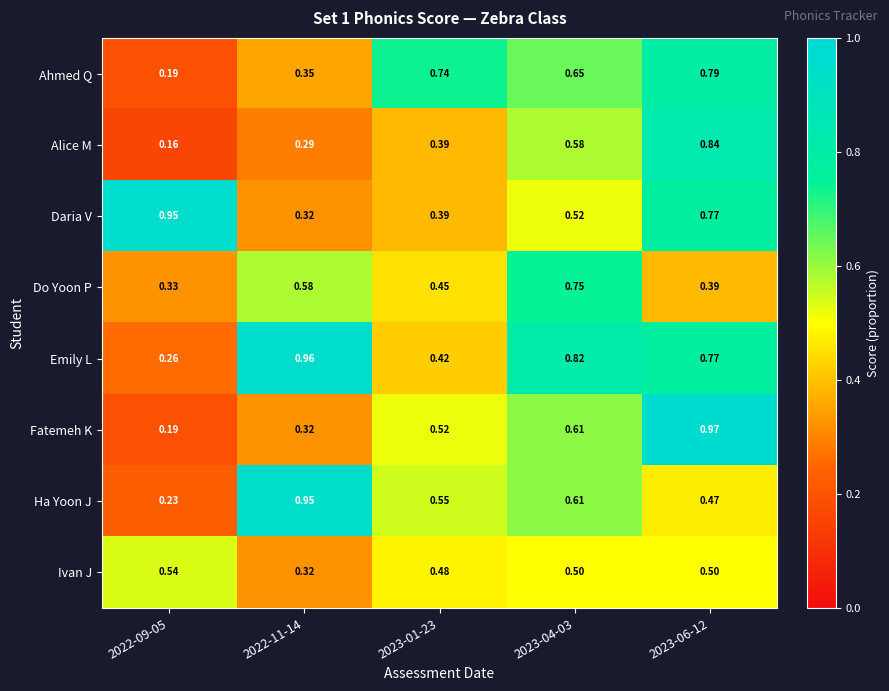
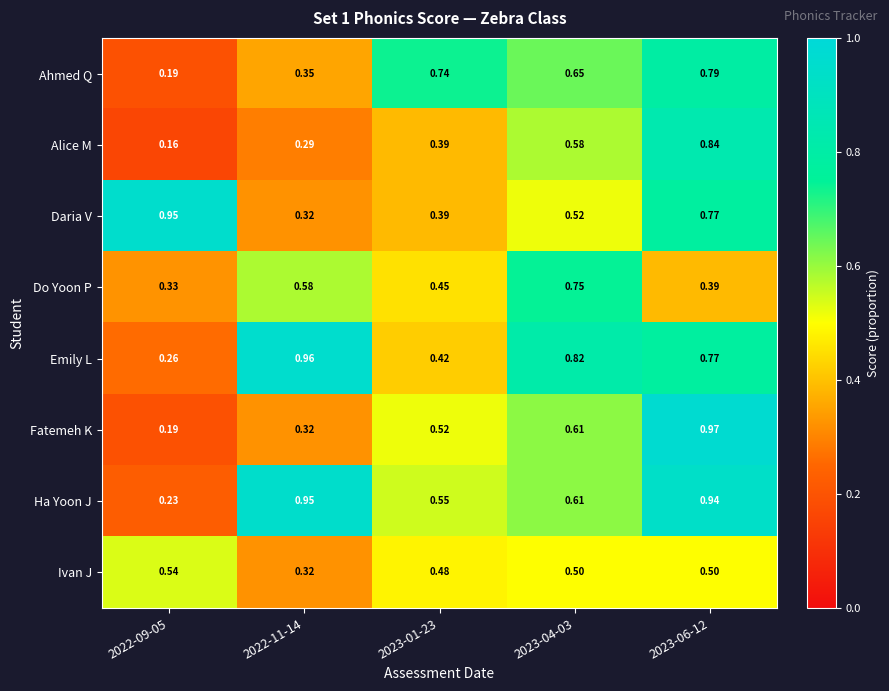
Ha Yoon J, 2023-06-12: 0.47 -> 0.94
